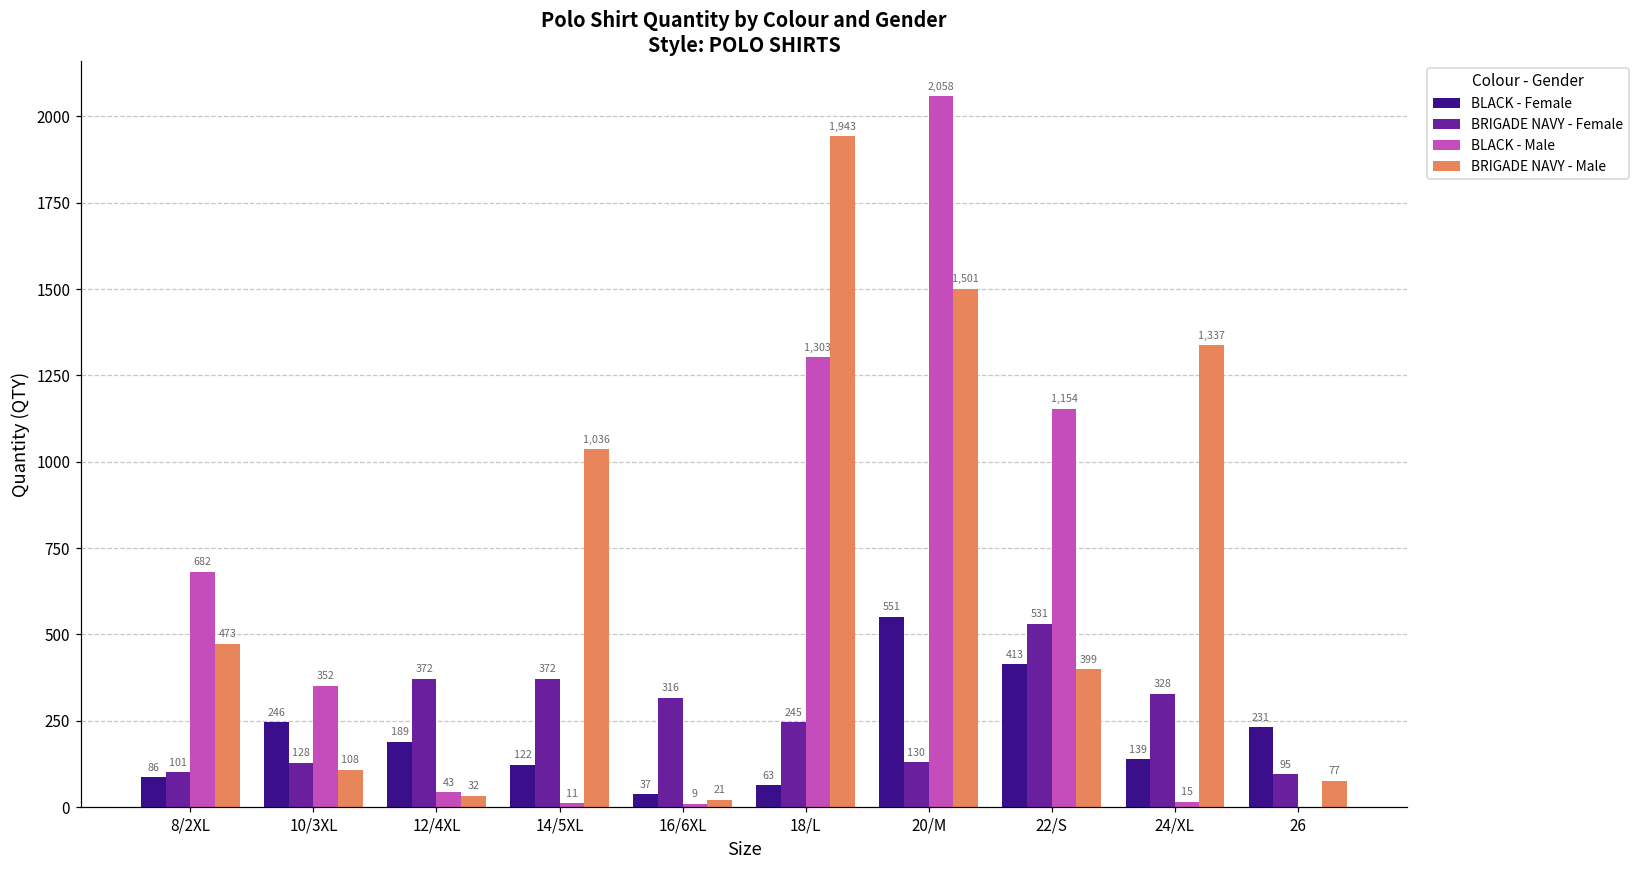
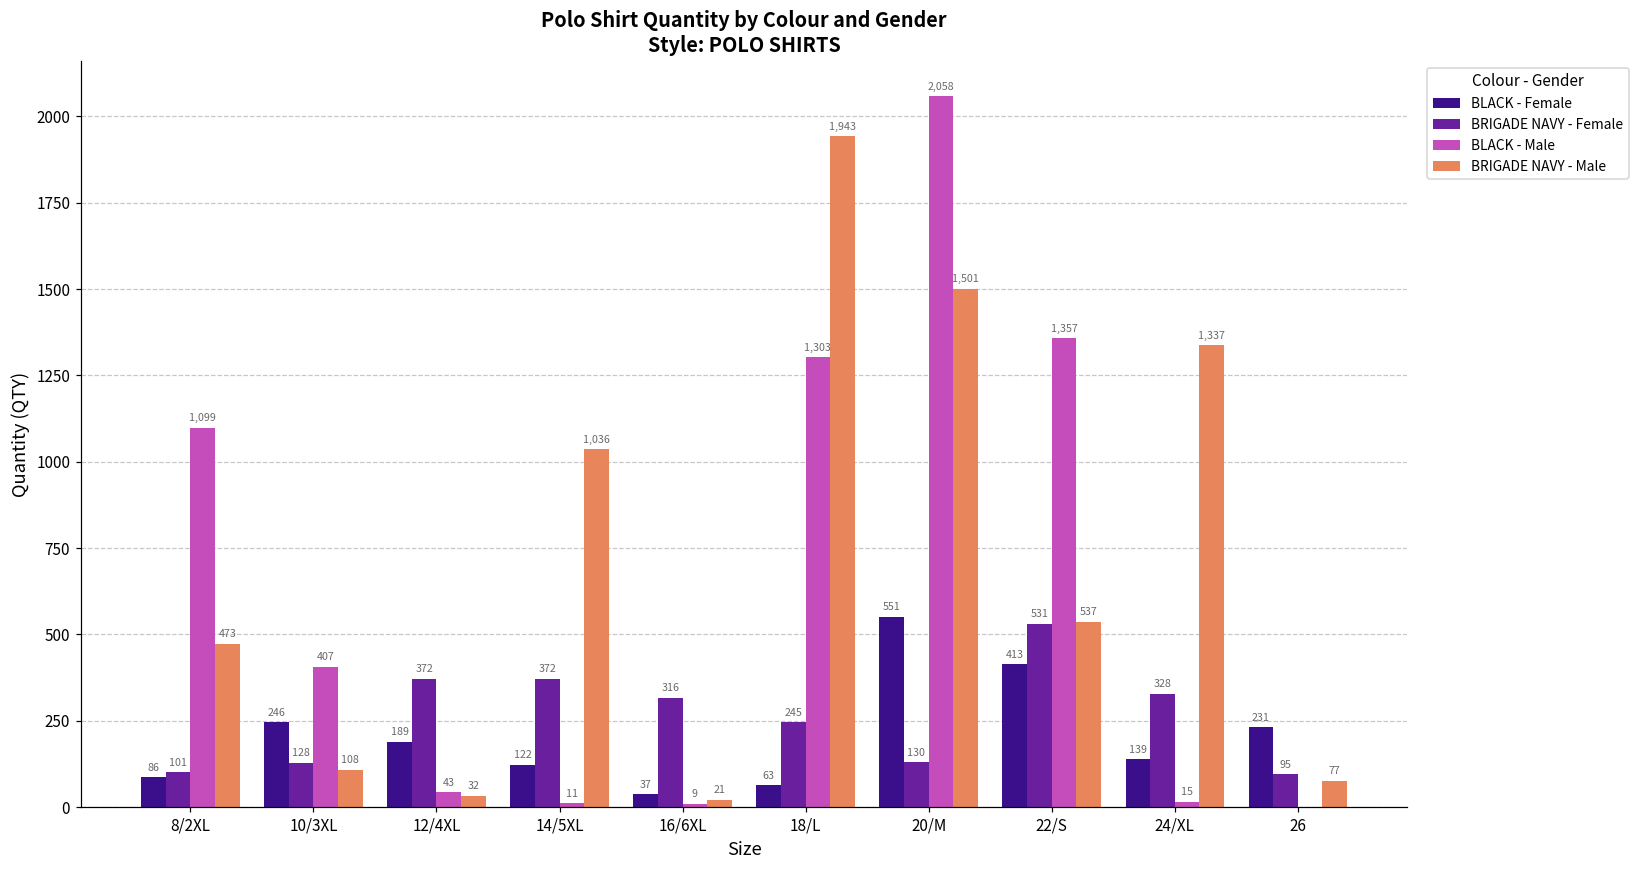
BLACK - Male, 8/2XL: 682 -> 1,099
BLACK - Male, 10/3XL: 352 -> 407
BLACK - Male, 22/S: 1,154 -> 1,357
BRIGADE NAVY - Male, 22/S: 399 -> 537
